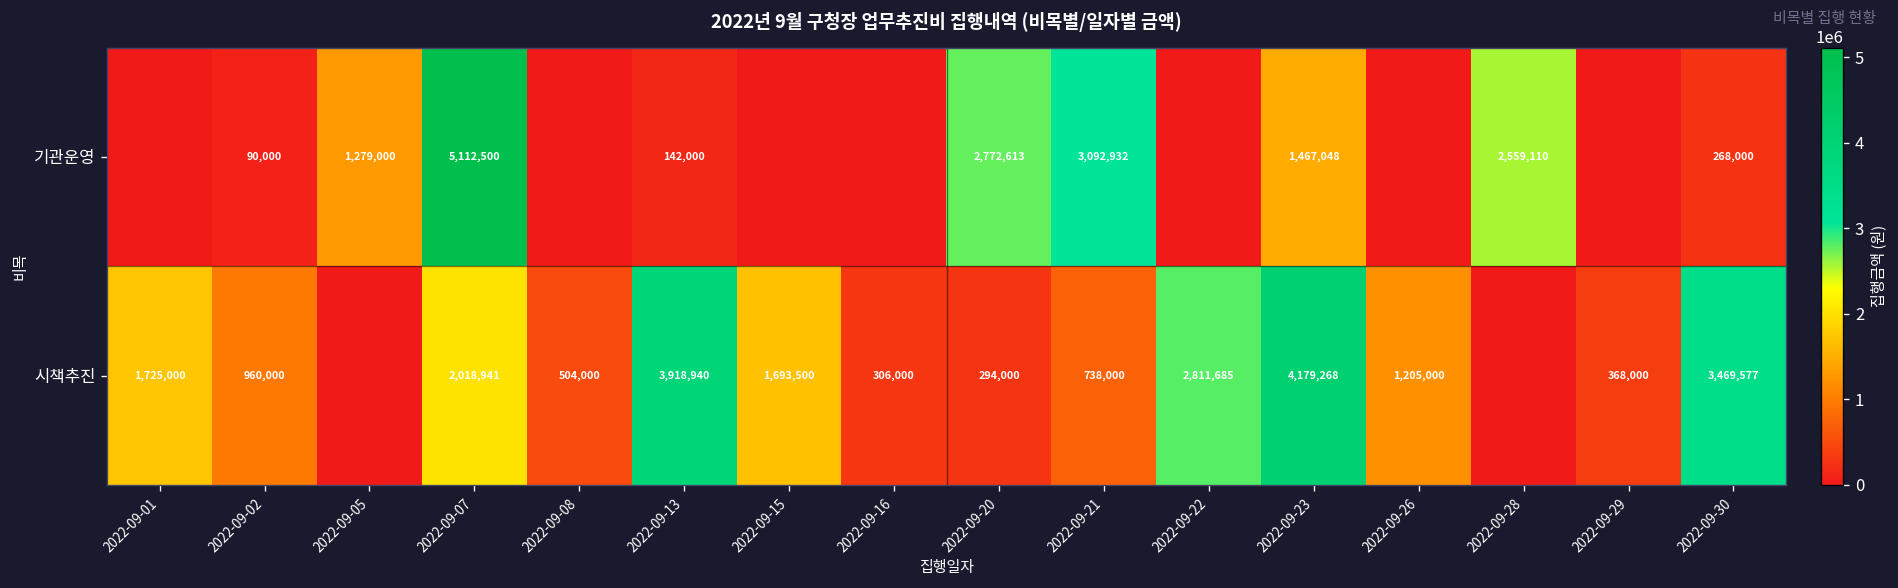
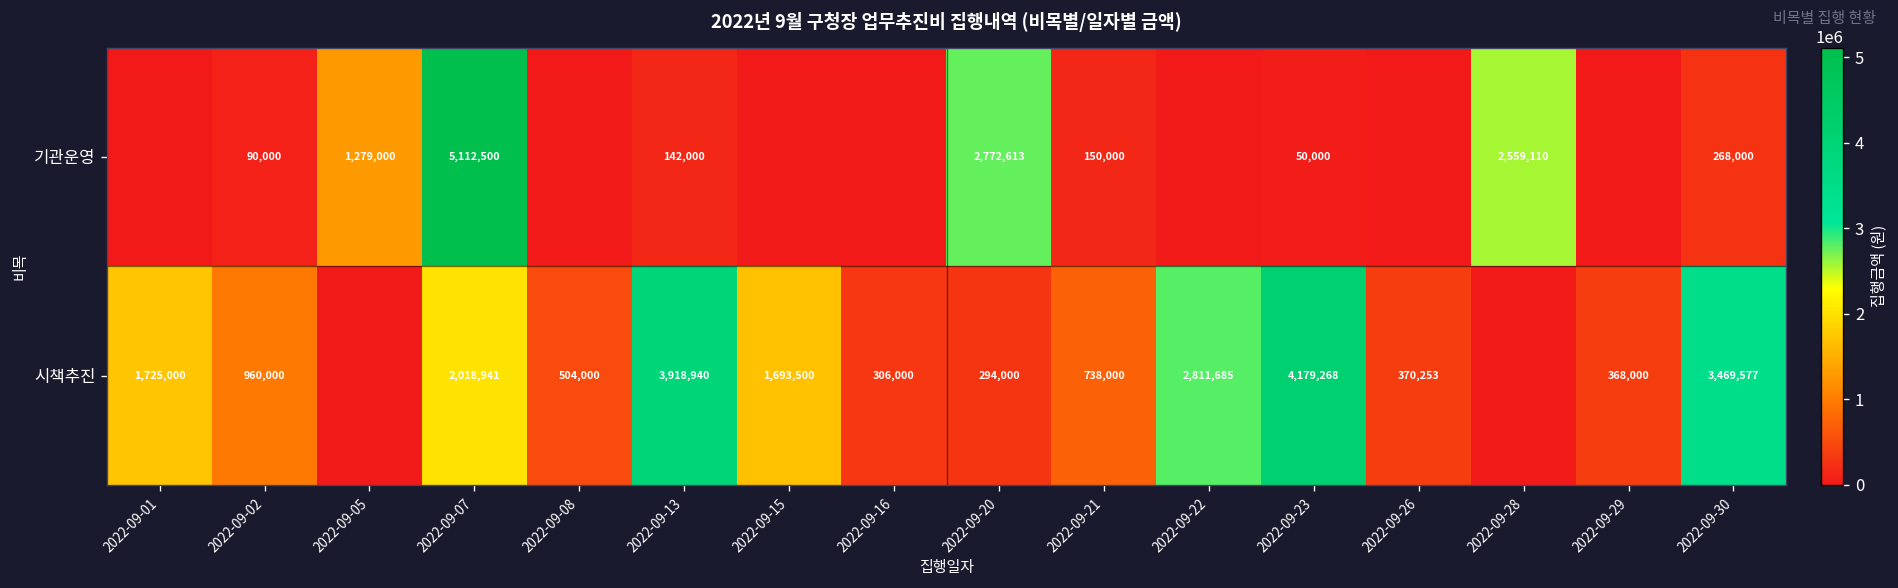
기관운영, 2022-09-21: 3,092,932 -> 150,000
기관운영, 2022-09-23: 1,467,048 -> 50,000
시책추진, 2022-09-26: 1,205,000 -> 370,253
